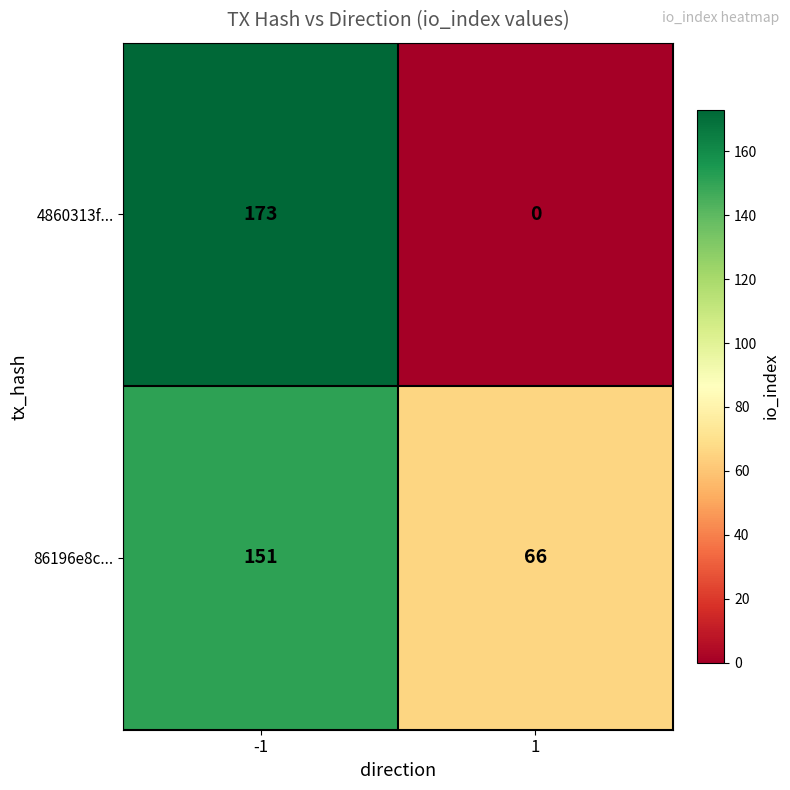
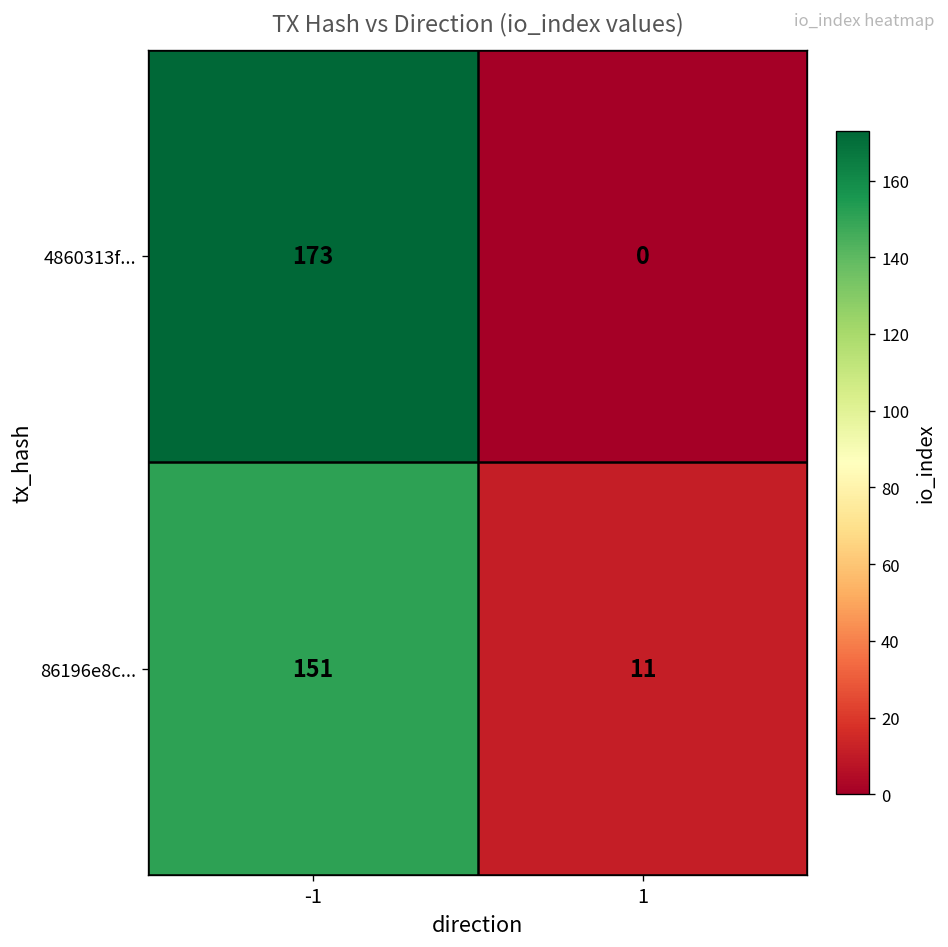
86196e8c..., 1: 66 -> 11
